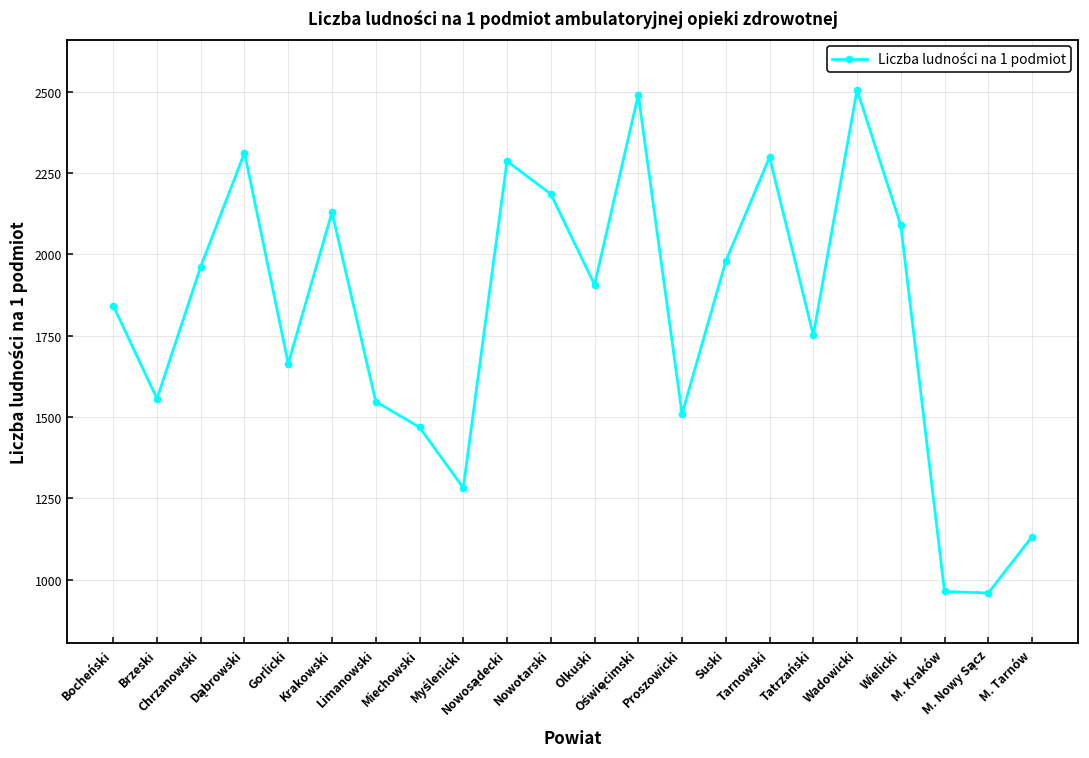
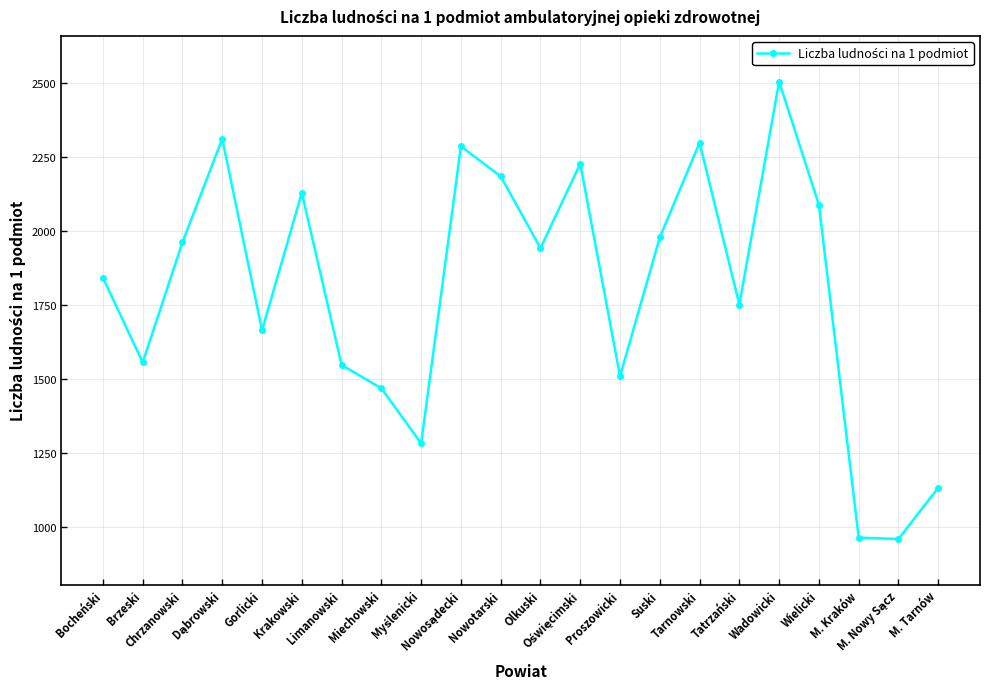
Olkuski: 1910 -> 1940
Oświęcimski: 2490 -> 2230
